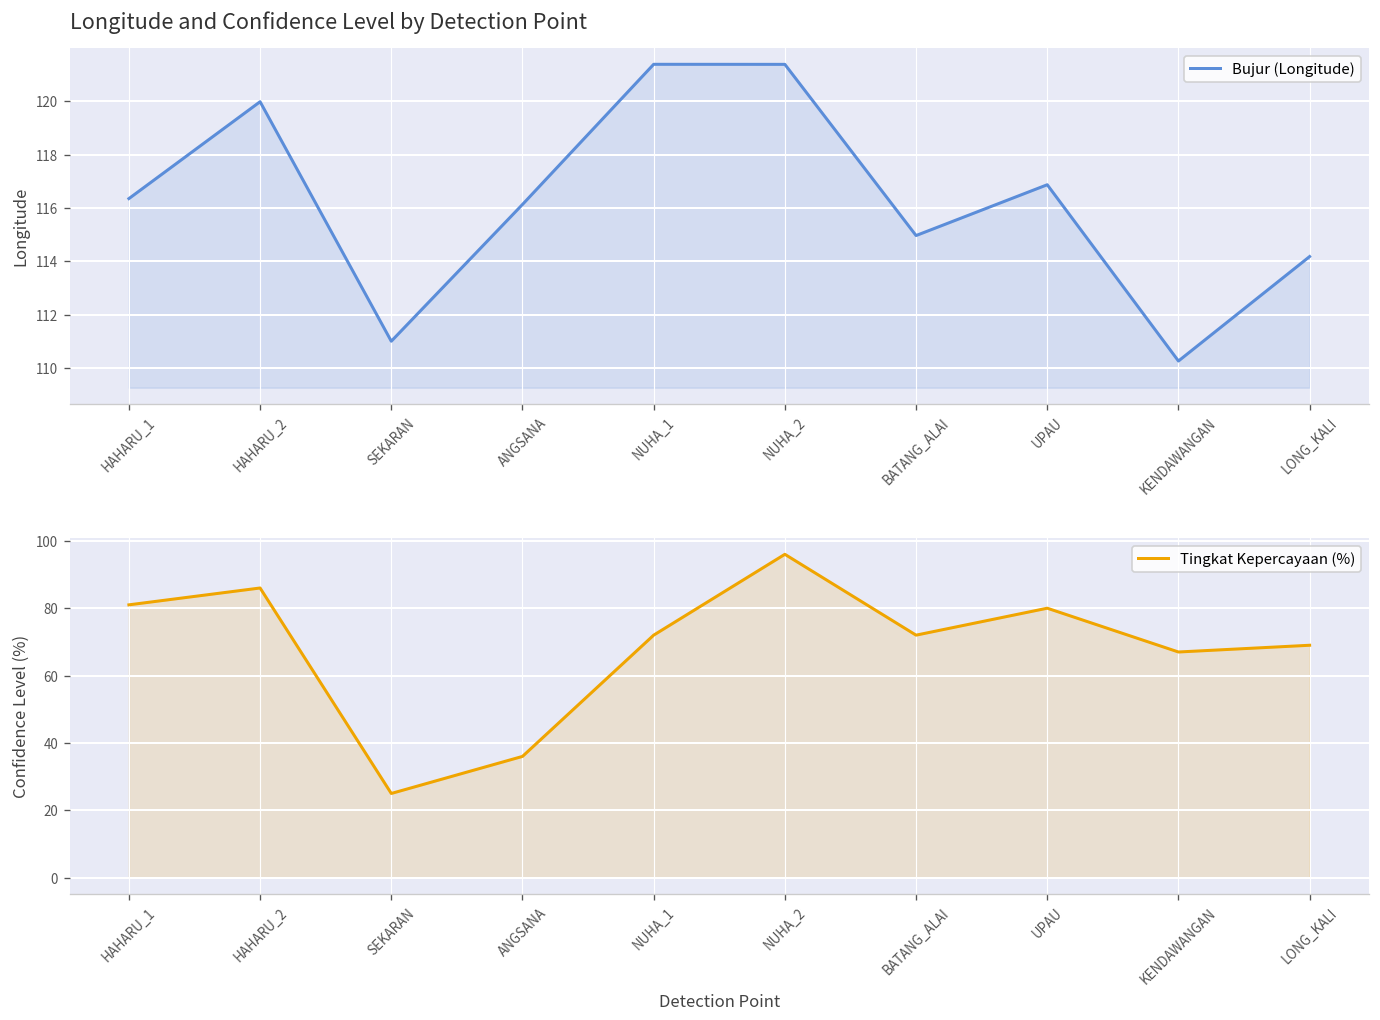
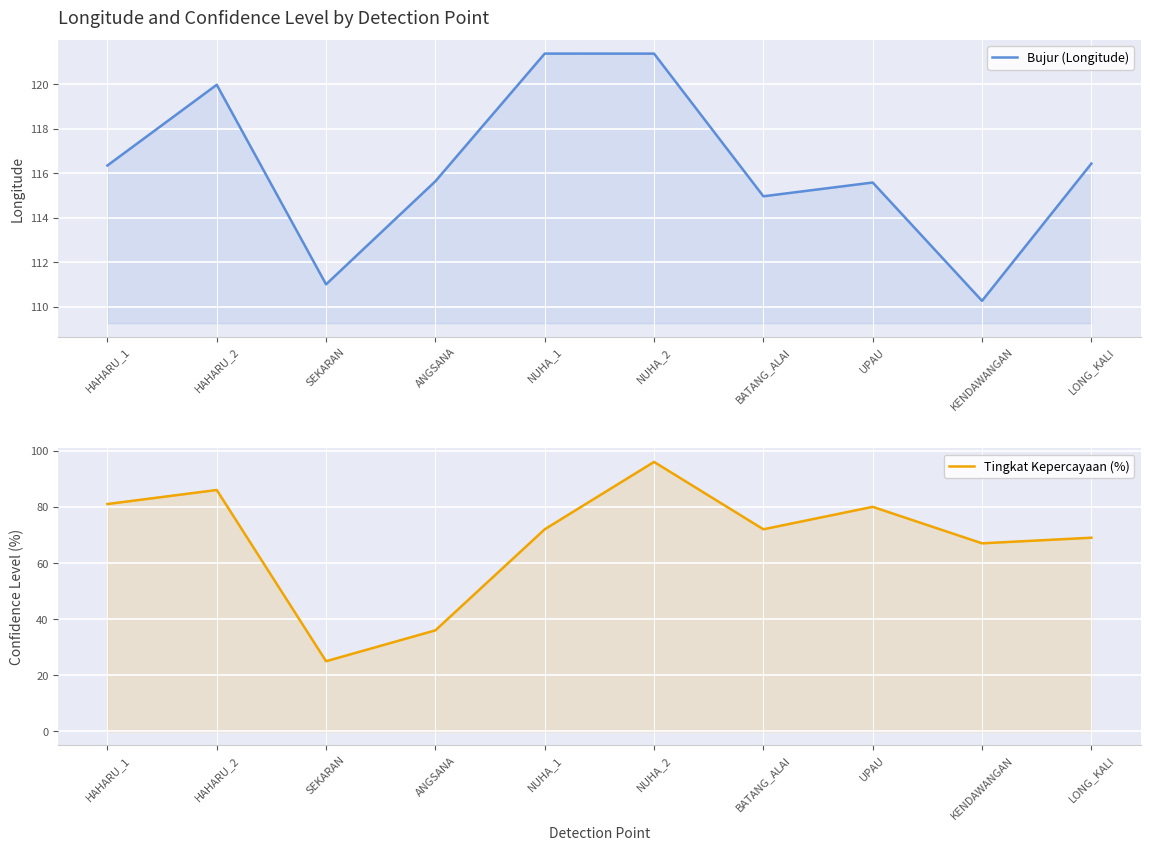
Longitude and Confidence Level by Detection Point, ANGSANA: 116.1 -> 115.6
Longitude and Confidence Level by Detection Point, UPAU: 116.9 -> 115.6
Longitude and Confidence Level by Detection Point, LONG_KALI: 114.2 -> 116.4
